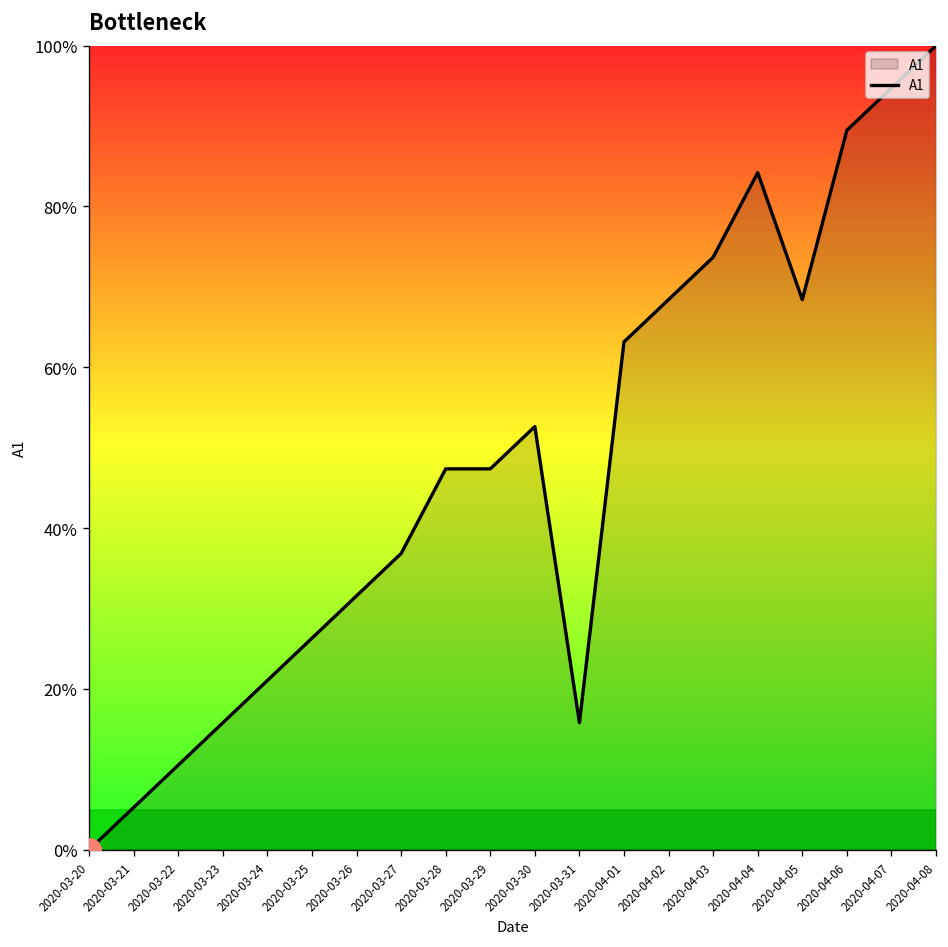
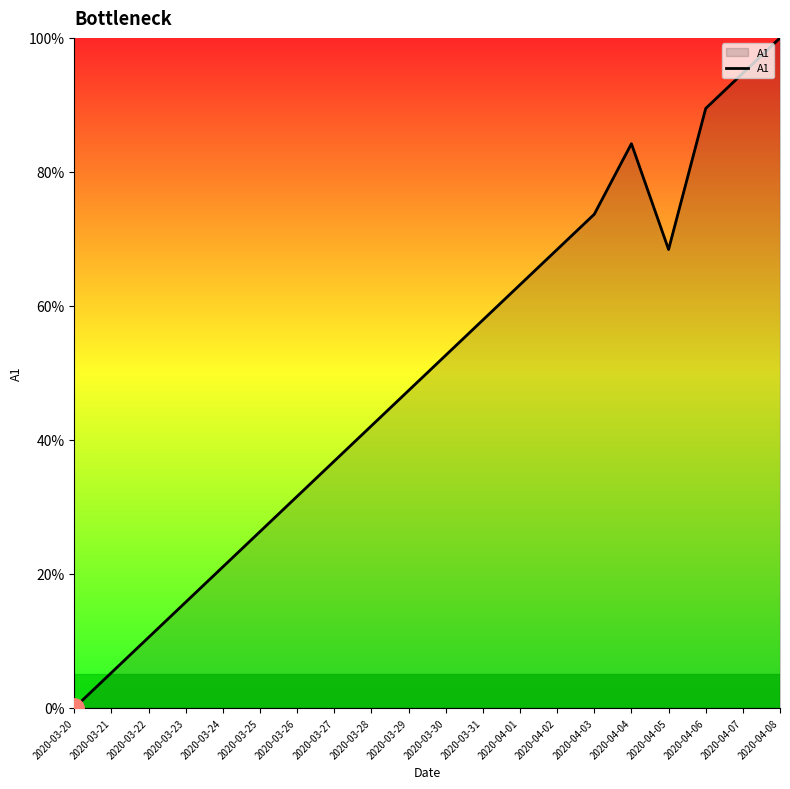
A1, 2020-03-28: 47% -> 42%
A1, 2020-03-31: 16% -> 58%
